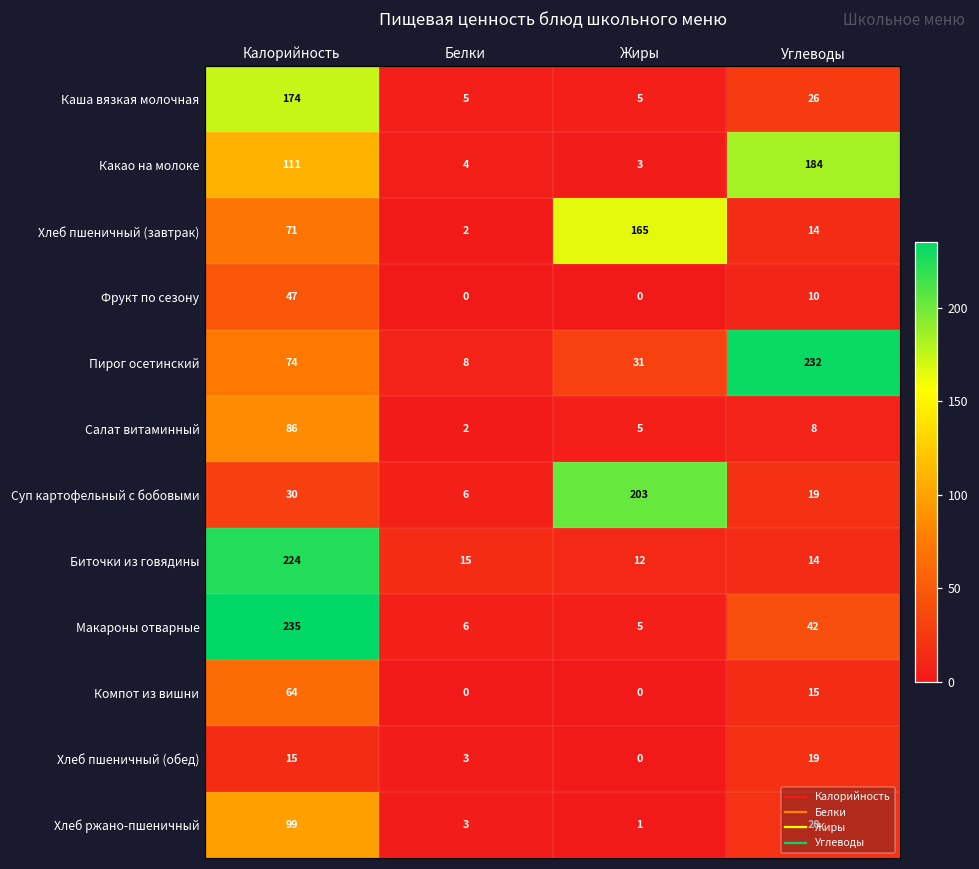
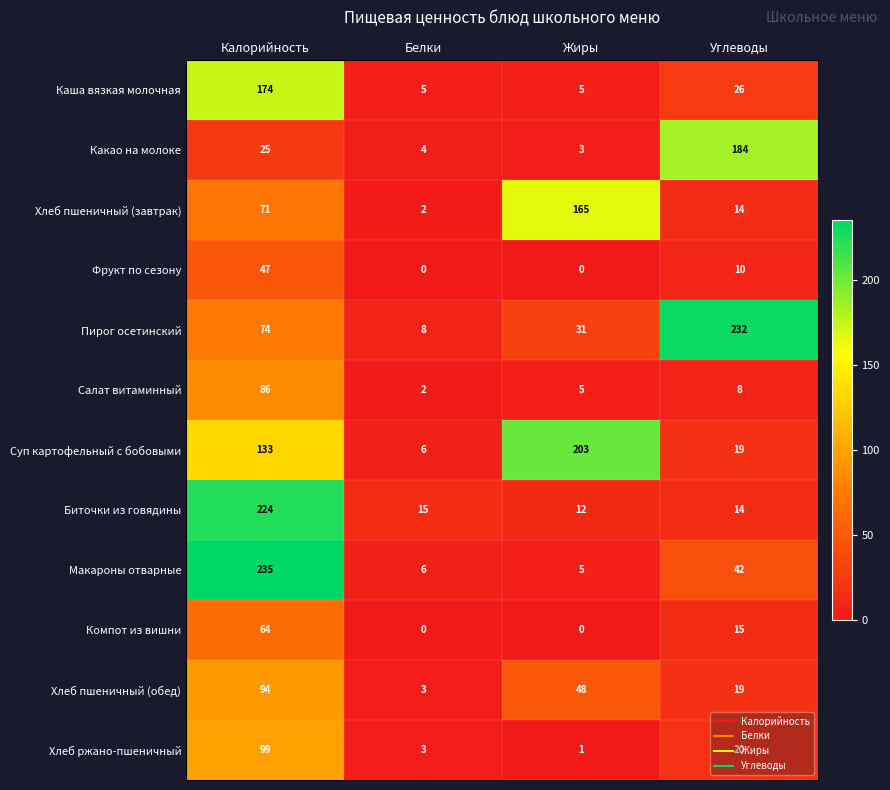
Какао на молоке, Калорийность: 111 -> 25
Суп картофельный с бобовыми, Калорийность: 30 -> 133
Хлеб пшеничный (обед), Калорийность: 15 -> 94
Хлеб пшеничный (обед), Жиры: 0 -> 48
